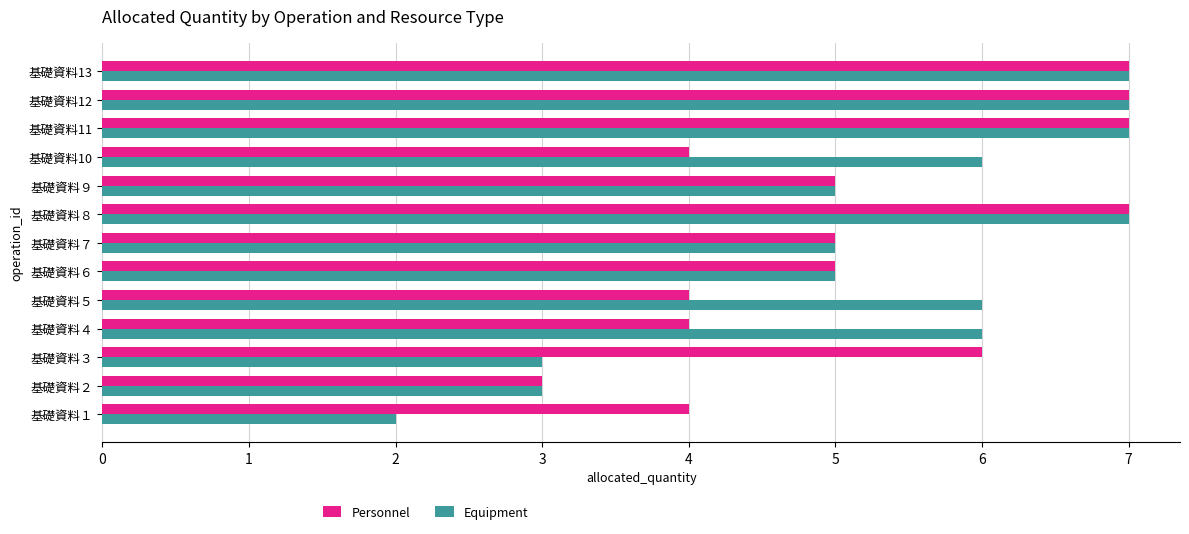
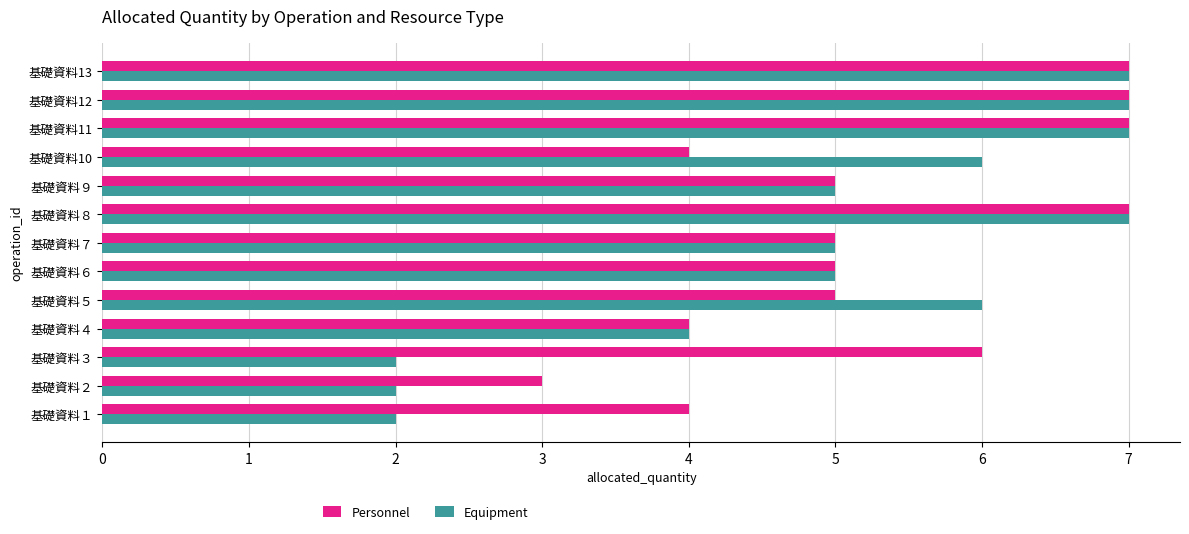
Personnel, 基礎資料５: 4 -> 5
Equipment, 基礎資料４: 6 -> 4
Equipment, 基礎資料３: 3 -> 2
Equipment, 基礎資料２: 3 -> 2
